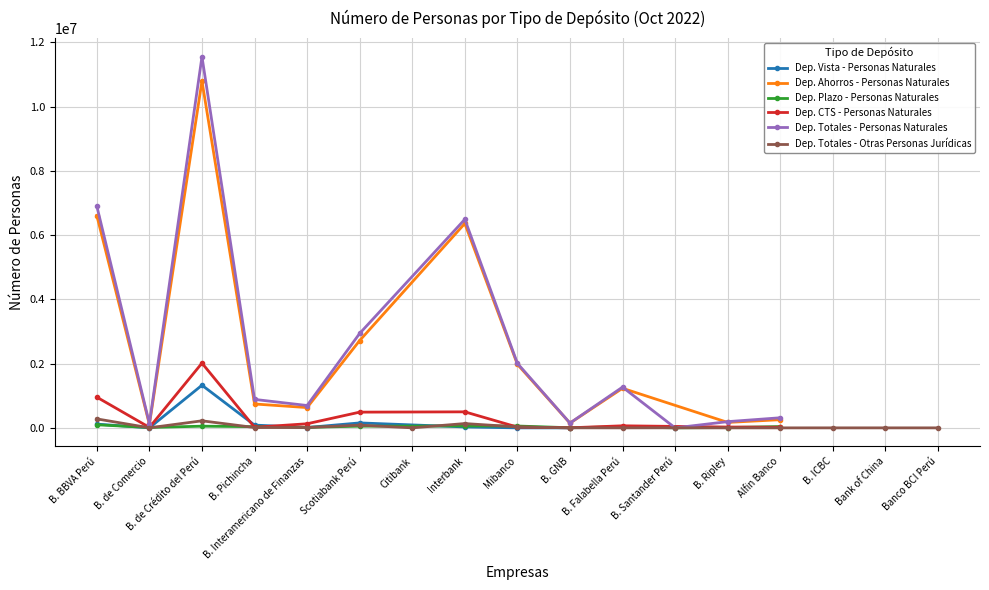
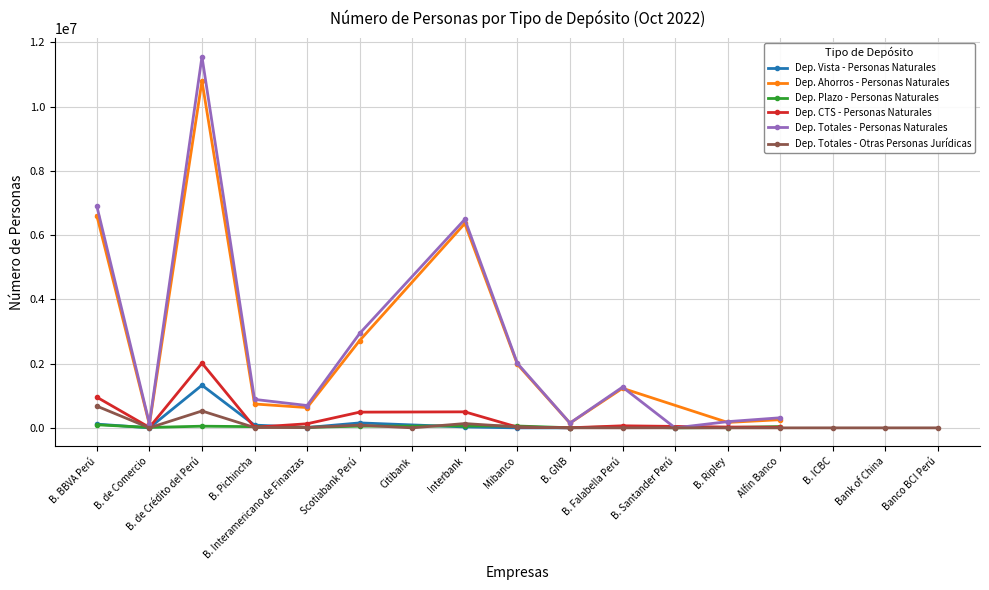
Dep. Totales - Otras Personas Jurídicas, B. BBVA Perú: 300000 -> 700000
Dep. Totales - Otras Personas Jurídicas, B. de Crédito del Perú: 200000 -> 500000
